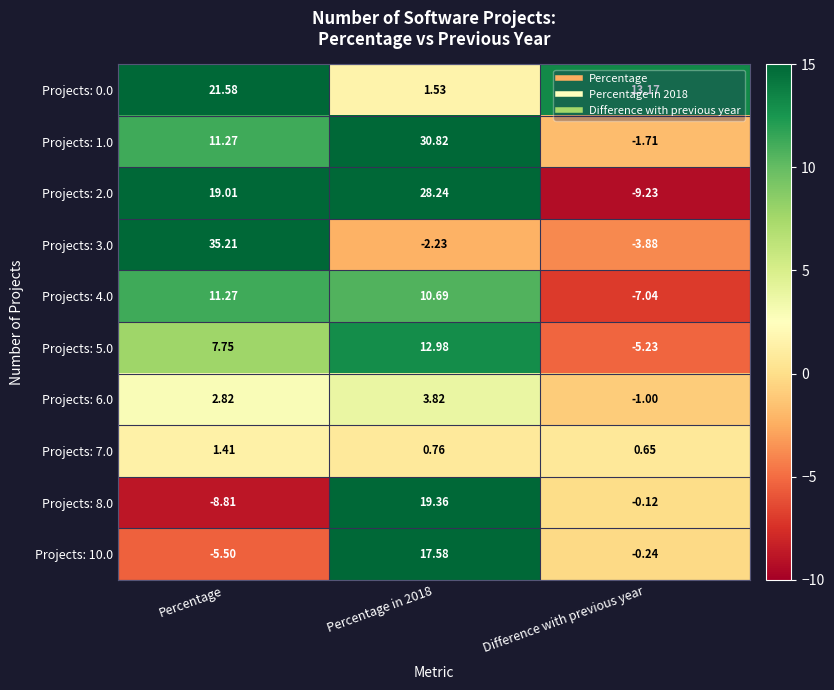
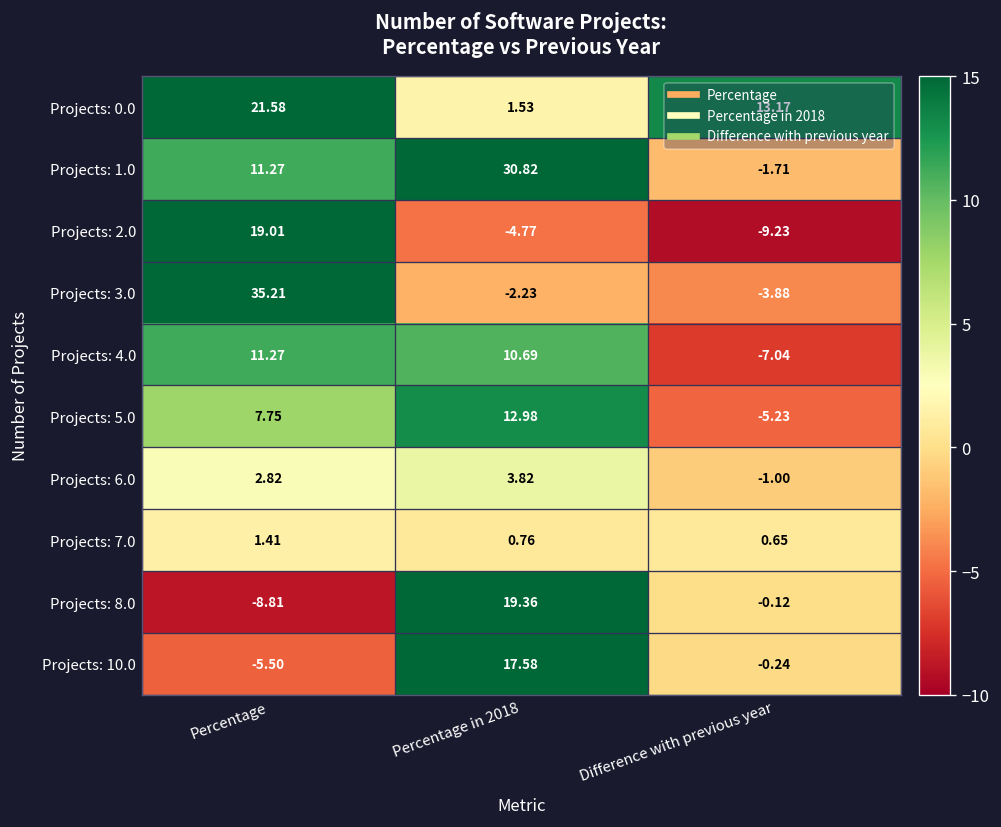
Projects: 2.0, Percentage in 2018: 28.24 -> -4.77
